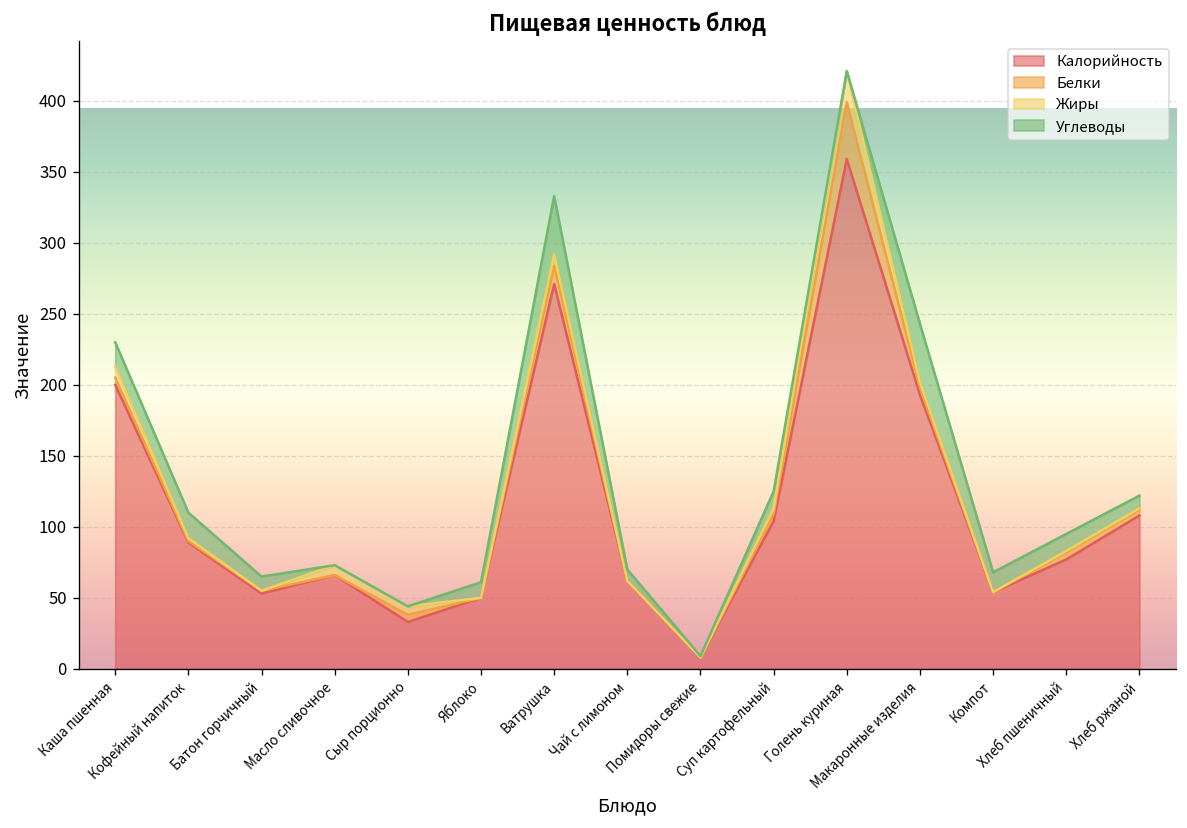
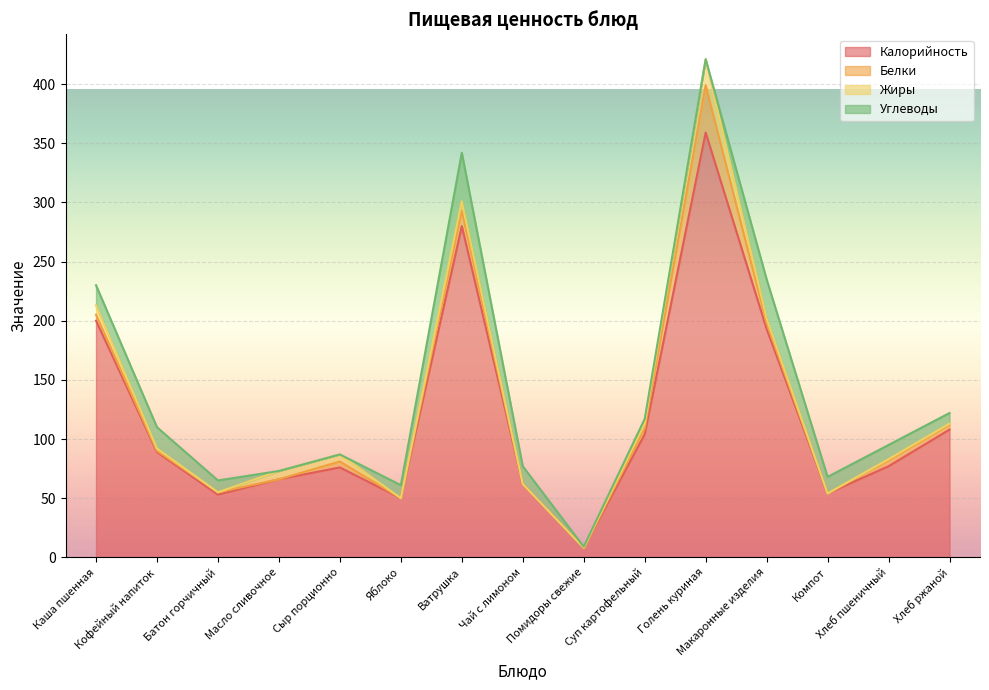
Калорийность, Сыр порционно: 33 -> 76
Калорийность, Ватрушка: 271 -> 280
Углеводы, Чай с лимоном: 8 -> 15
Углеводы, Суп картофельный: 12 -> 4
Углеводы, Макаронные изделия: 41 -> 33
